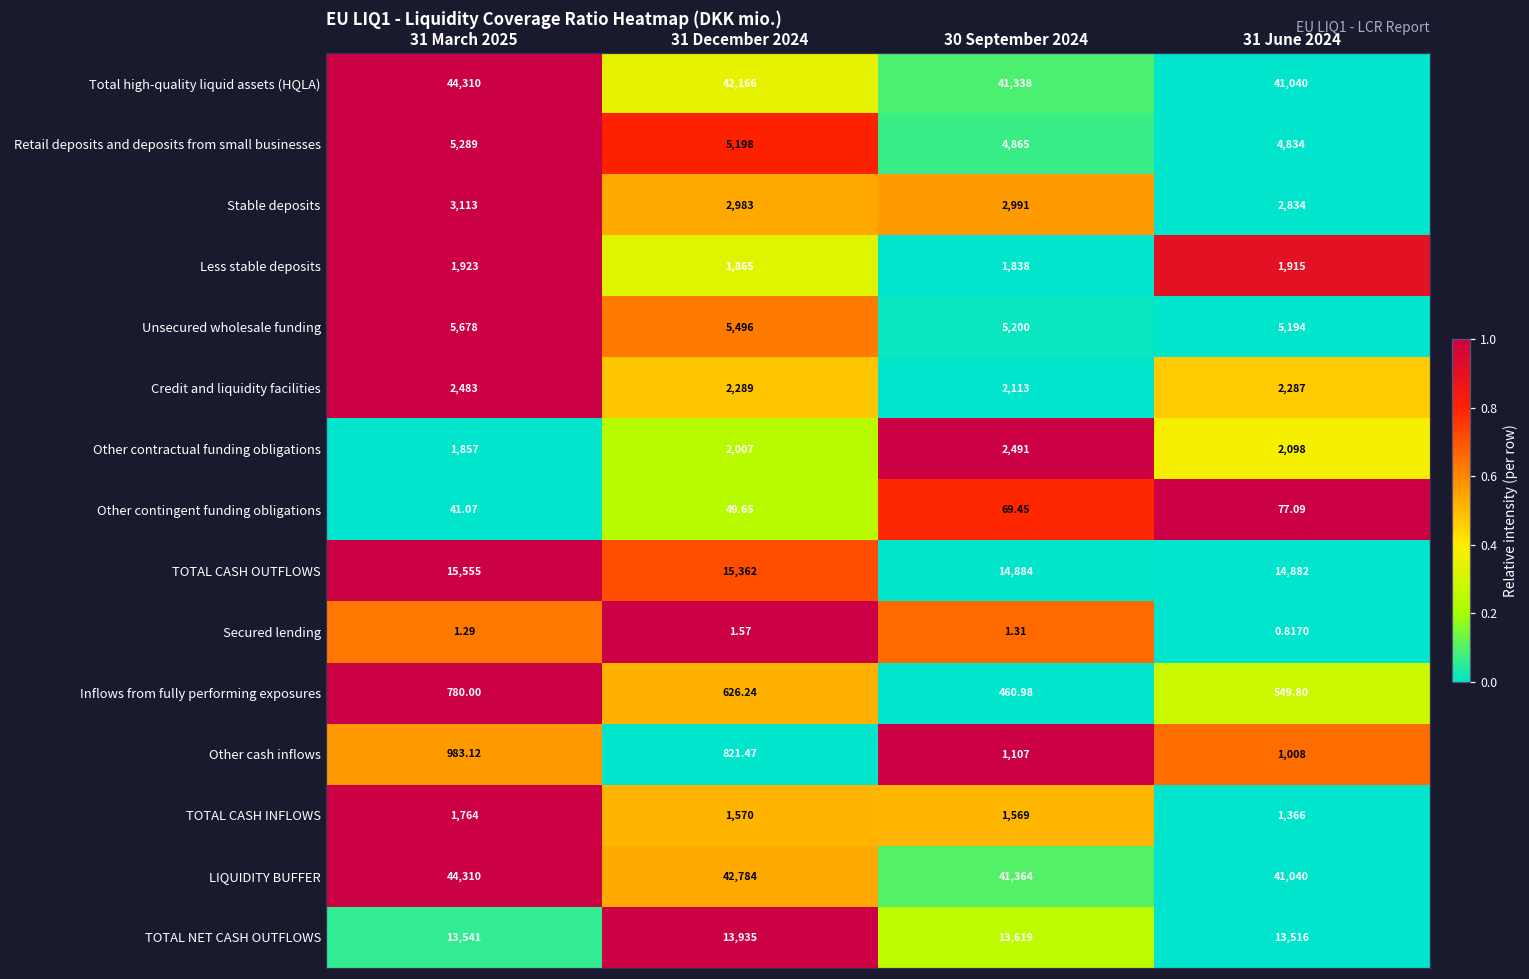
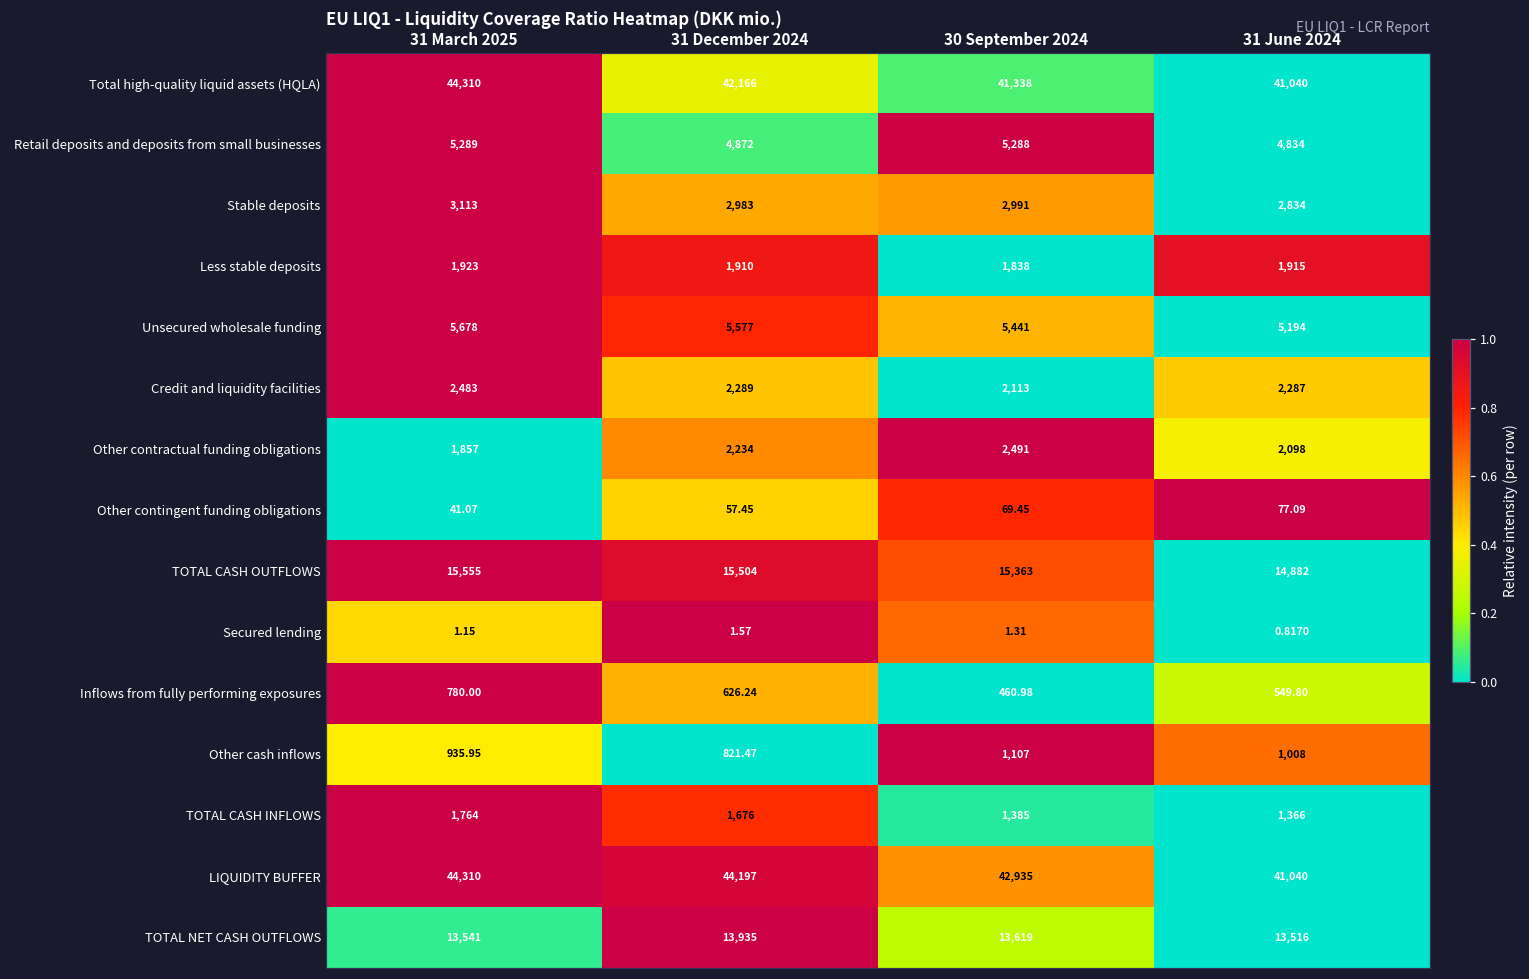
Retail deposits and deposits from small businesses, 31 December 2024: 5,198 -> 4,872
Retail deposits and deposits from small businesses, 30 September 2024: 4,865 -> 5,288
Less stable deposits, 31 December 2024: 1,865 -> 1,910
Unsecured wholesale funding, 31 December 2024: 5,496 -> 5,577
Unsecured wholesale funding, 30 September 2024: 5,200 -> 5,441
Other contractual funding obligations, 31 December 2024: 2,007 -> 2,234
Other contingent funding obligations, 31 December 2024: 49.65 -> 57.45
TOTAL CASH OUTFLOWS, 31 December 2024: 15,362 -> 15,504
TOTAL CASH OUTFLOWS, 30 September 2024: 14,884 -> 15,363
Secured lending, 31 March 2025: 1.29 -> 1.15
Other cash inflows, 31 March 2025: 983.12 -> 935.95
TOTAL CASH INFLOWS, 31 December 2024: 1,570 -> 1,676
TOTAL CASH INFLOWS, 30 September 2024: 1,569 -> 1,385
LIQUIDITY BUFFER, 31 December 2024: 42,784 -> 44,197
LIQUIDITY BUFFER, 30 September 2024: 41,364 -> 42,935
